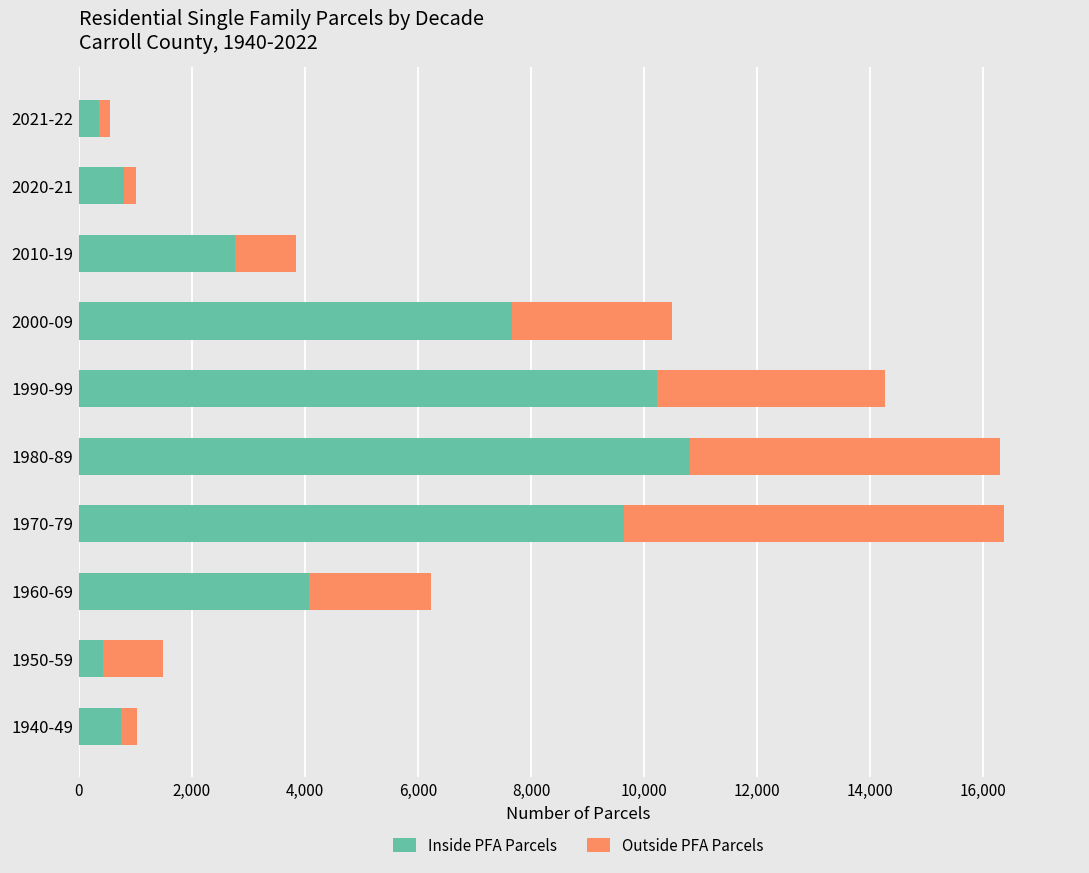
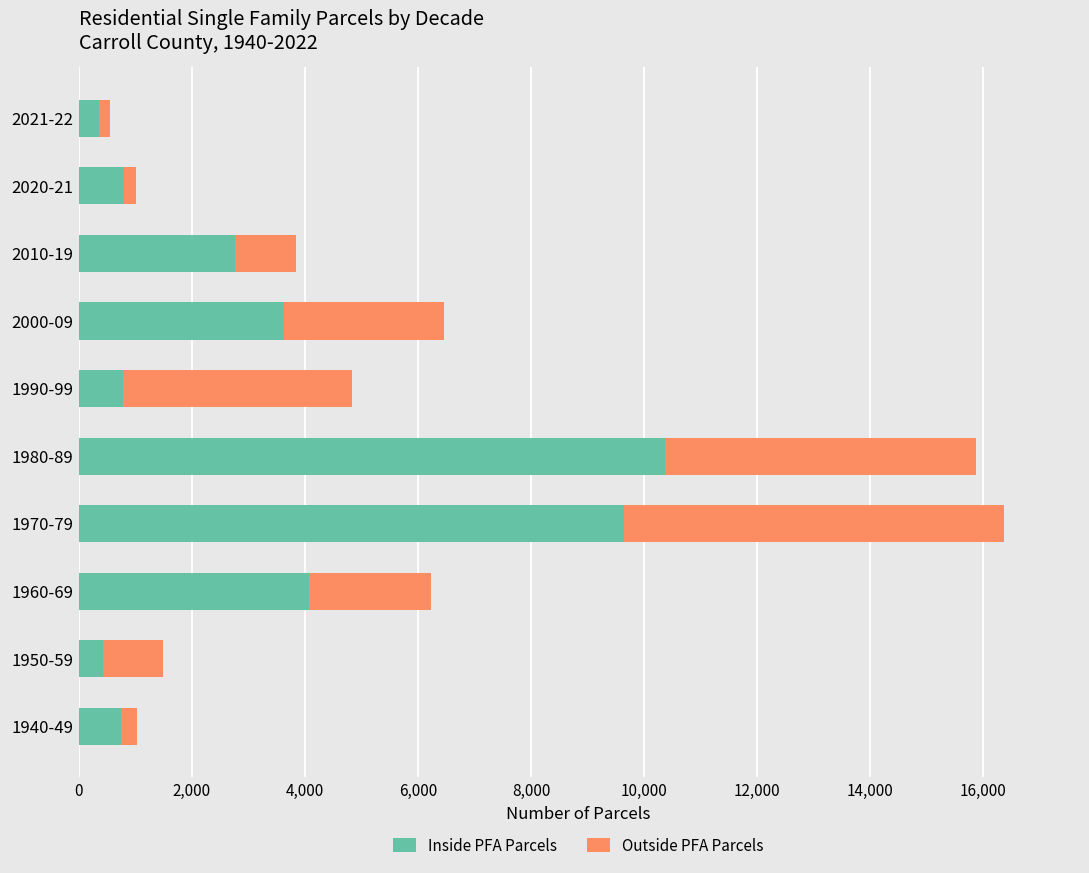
Inside PFA Parcels, 2000-09: 7,700 -> 3,600
Inside PFA Parcels, 1990-99: 10,200 -> 800
Inside PFA Parcels, 1980-89: 10,800 -> 10,400
